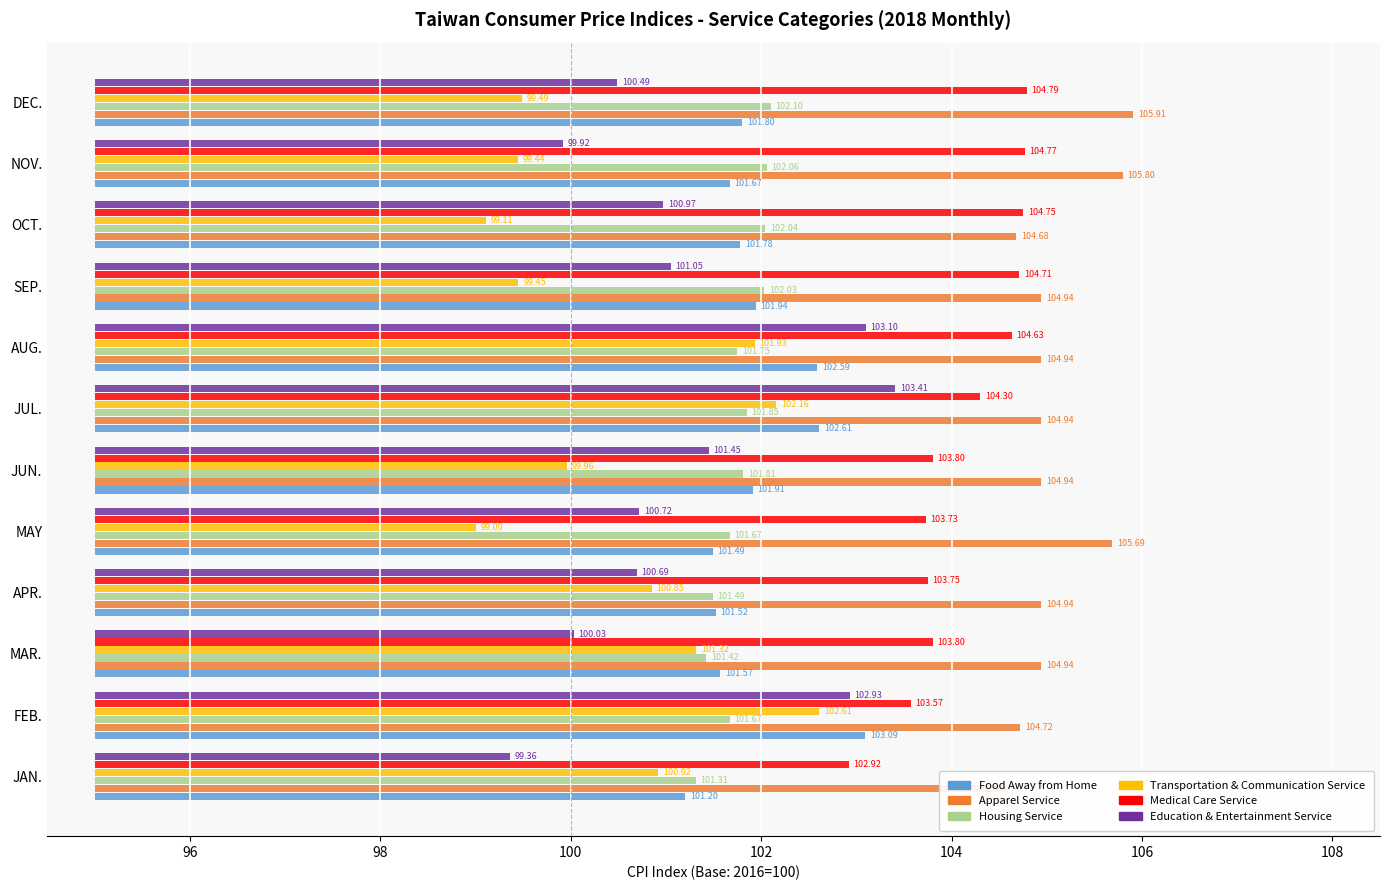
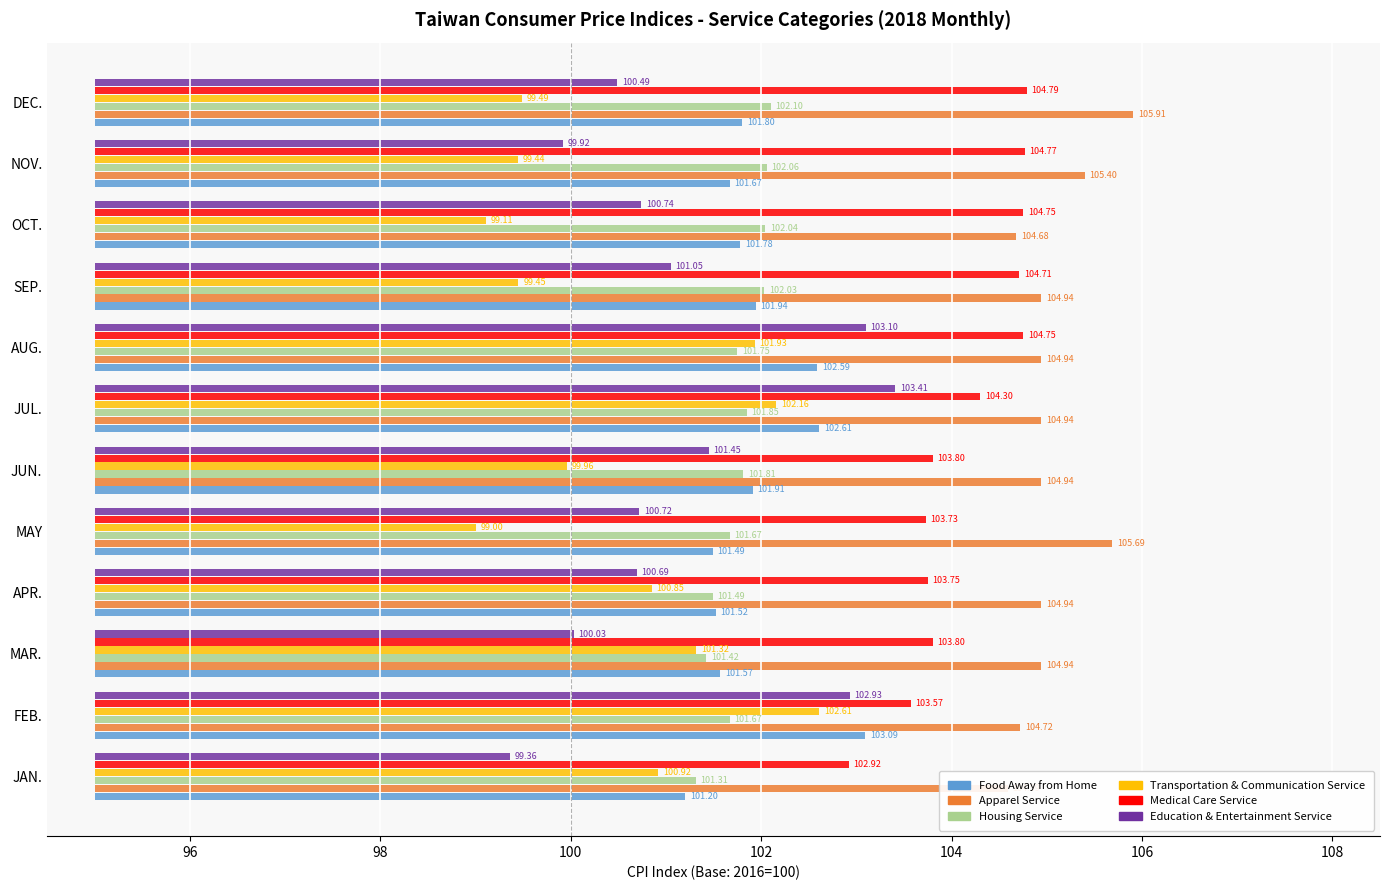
Apparel Service, NOV.: 105.80 -> 105.40
Education & Entertainment Service, OCT.: 100.97 -> 100.74
Medical Care Service, AUG.: 104.63 -> 104.75
